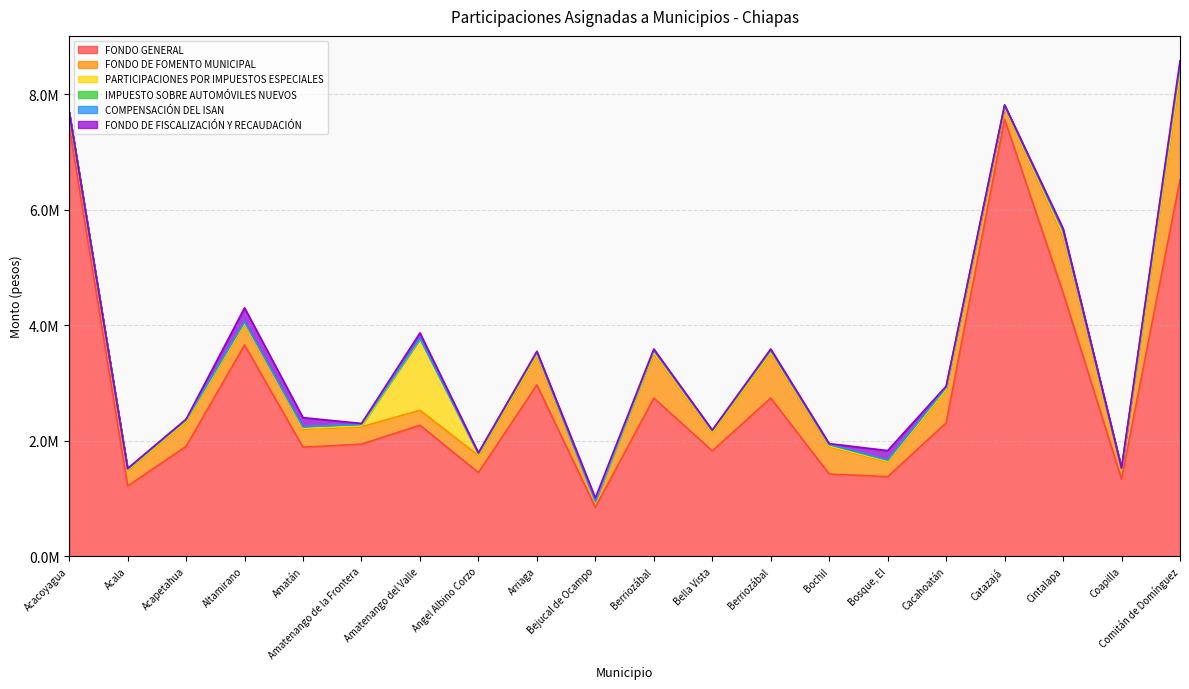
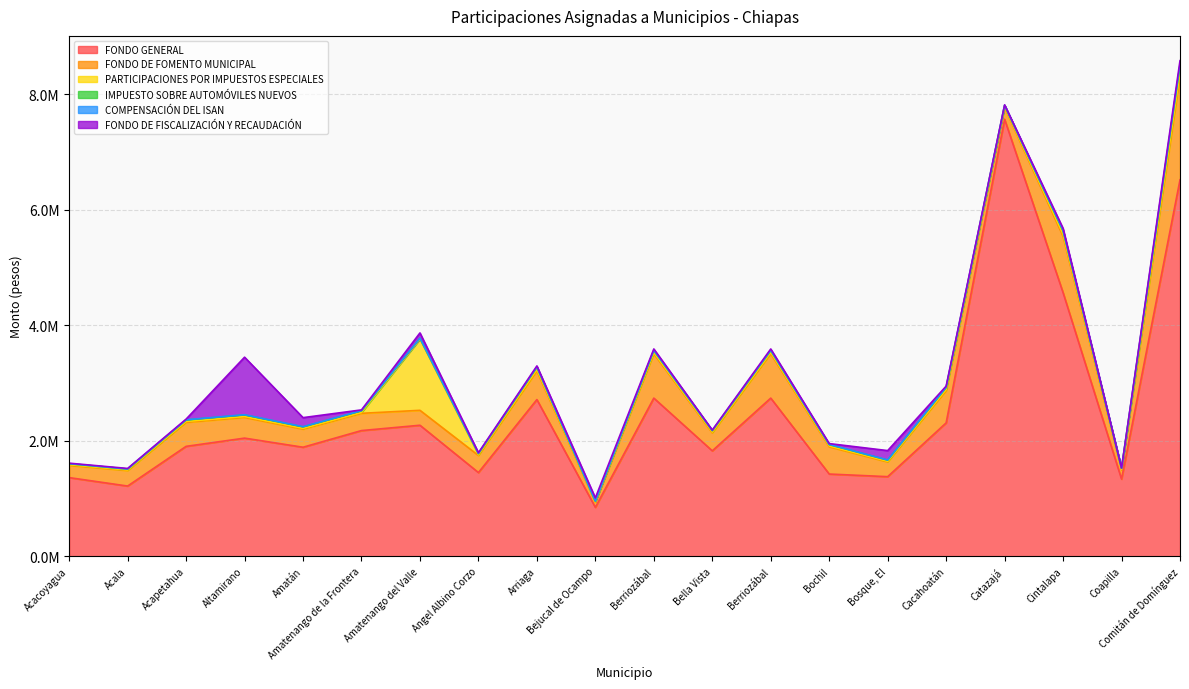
FONDO GENERAL, Acacoyagua: 7400000 -> 1400000
FONDO GENERAL, Altamirano: 3700000 -> 2000000
FONDO DE FISCALIZACIÓN Y RECAUDACIÓN, Altamirano: 200000 -> 1000000
FONDO GENERAL, Amatenango de la Frontera: 1900000 -> 2200000
FONDO GENERAL, Arriaga: 3000000 -> 2700000
